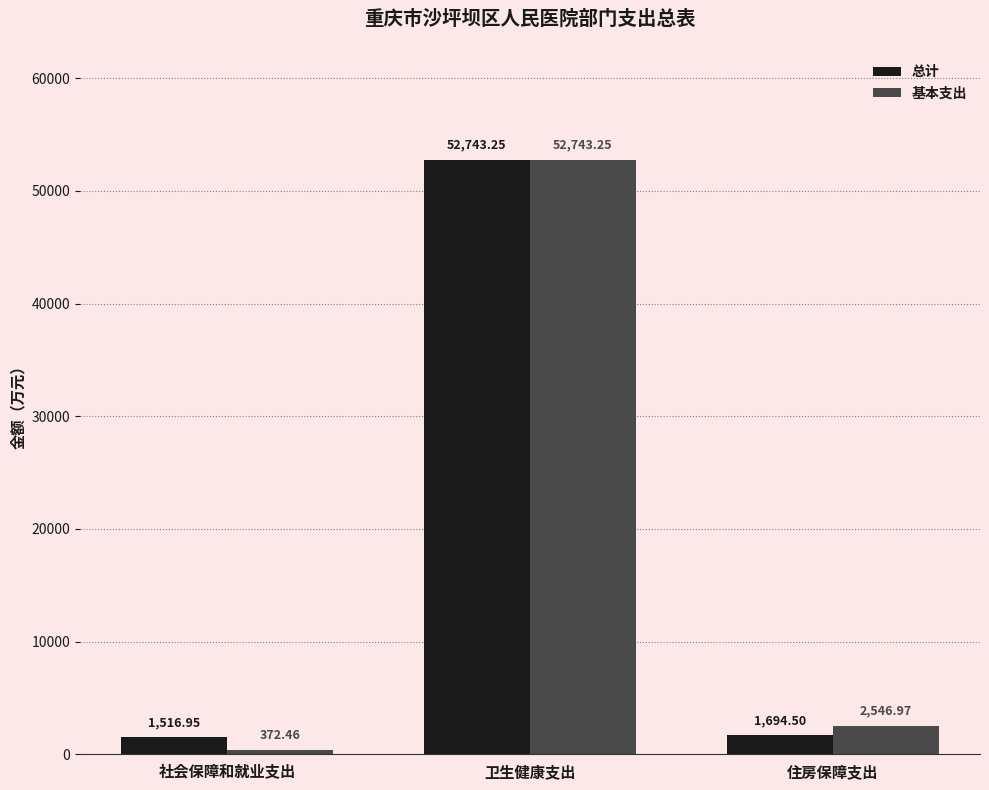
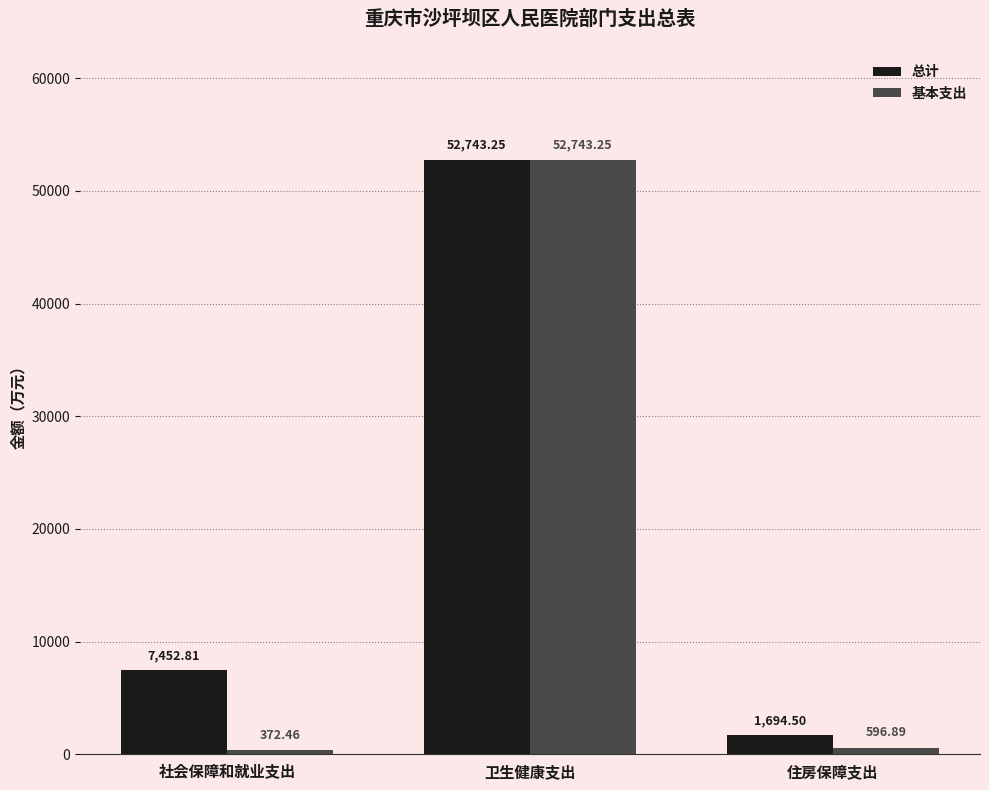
总计, 社会保障和就业支出: 1,516.95 -> 7,452.81
基本支出, 住房保障支出: 2,546.97 -> 596.89
